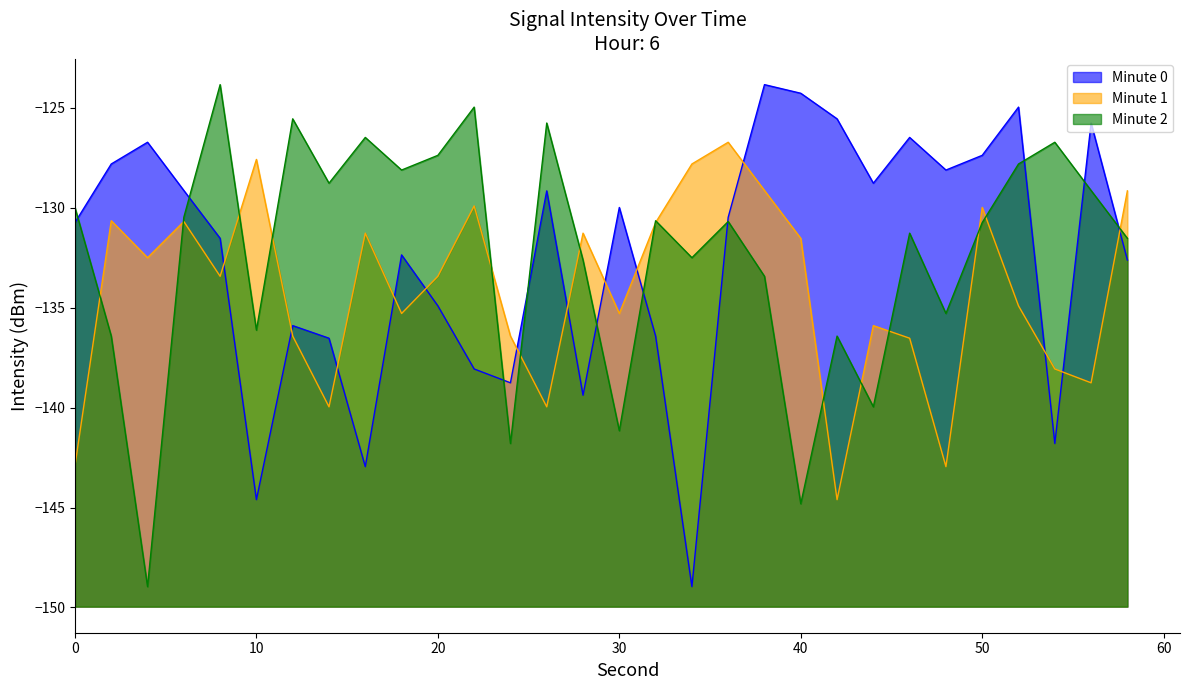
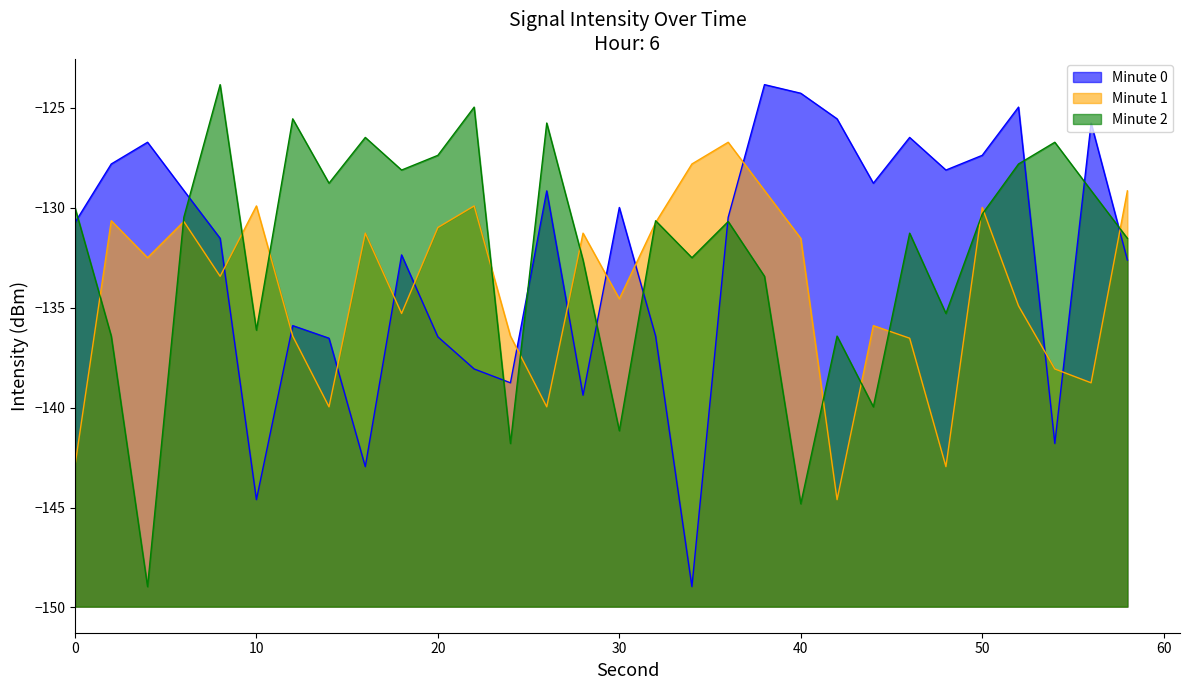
Minute 1, 10: -127.6 -> -129.9
Minute 0, 20: -134.9 -> -136.5
Minute 1, 20: -133.4 -> -131.0
Minute 1, 30: -135.3 -> -134.6
Minute 2, 50: -130.7 -> -130.3
